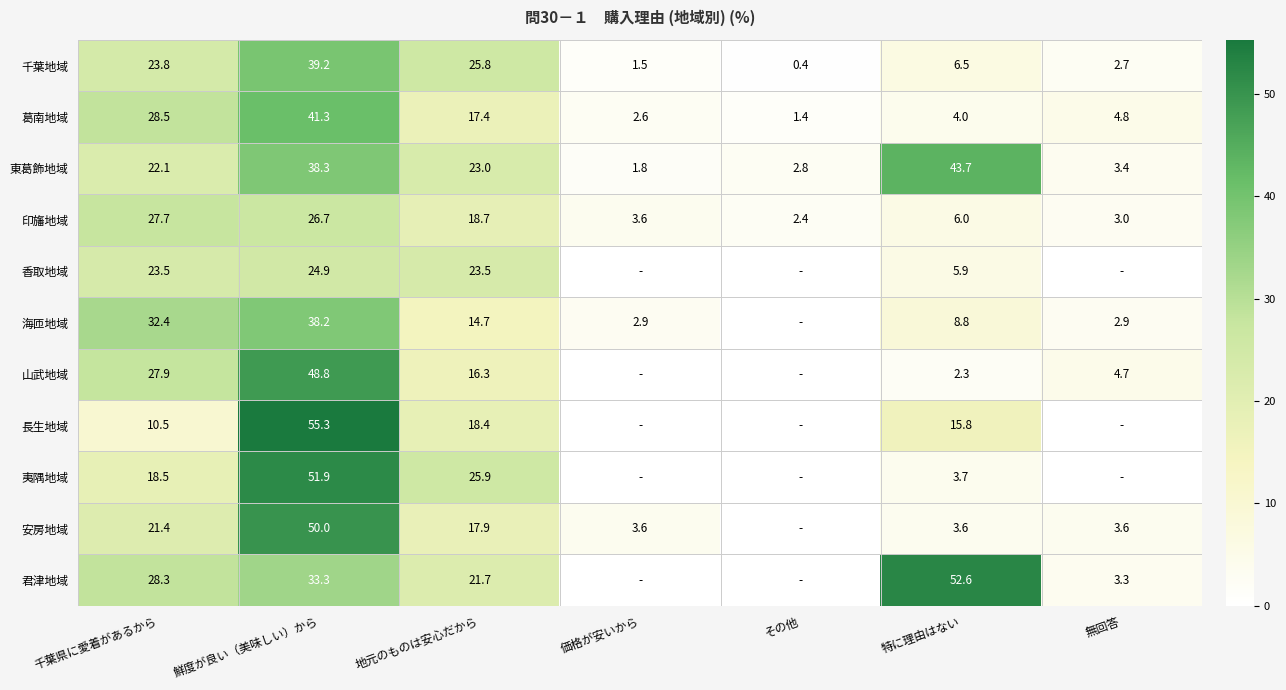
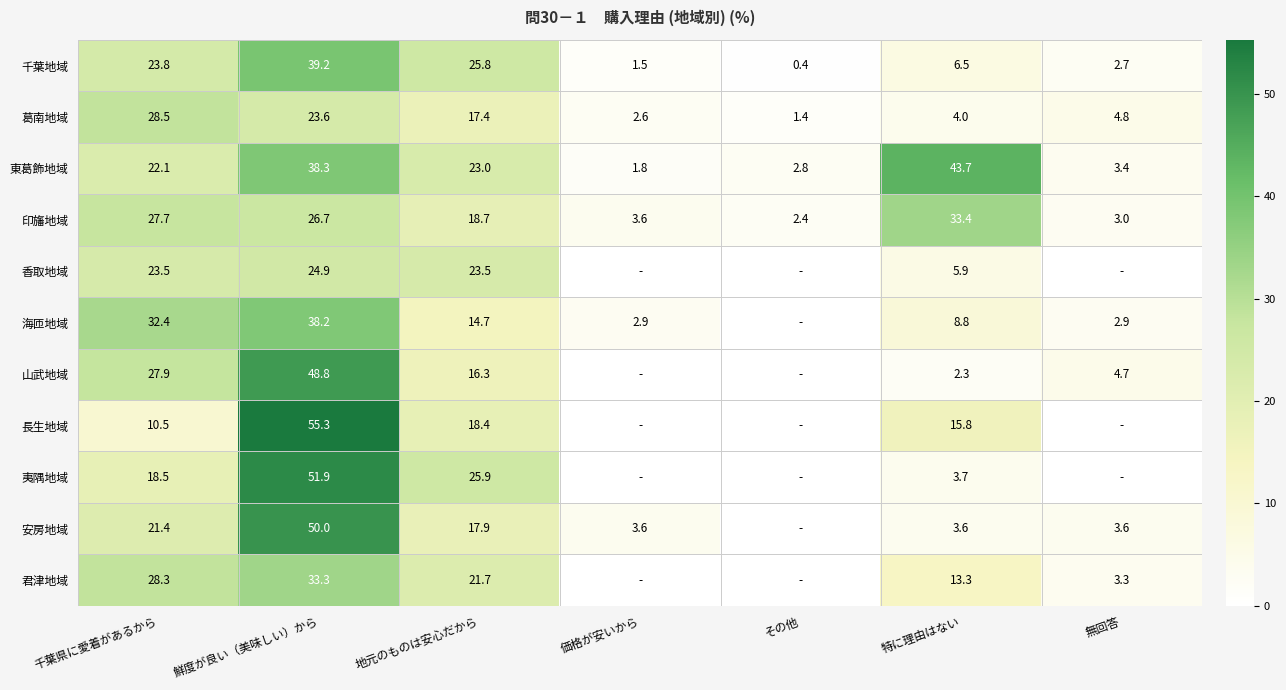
葛南地域, 鮮度が良い（美味しい）から: 41.3 -> 23.6
印旛地域, 特に理由はない: 6.0 -> 33.4
君津地域, 特に理由はない: 52.6 -> 13.3
